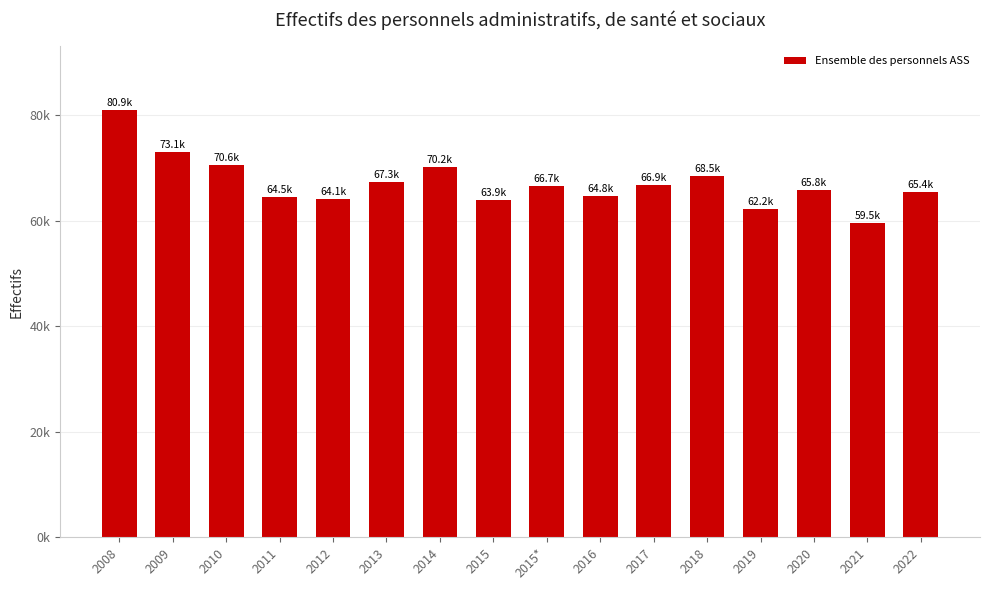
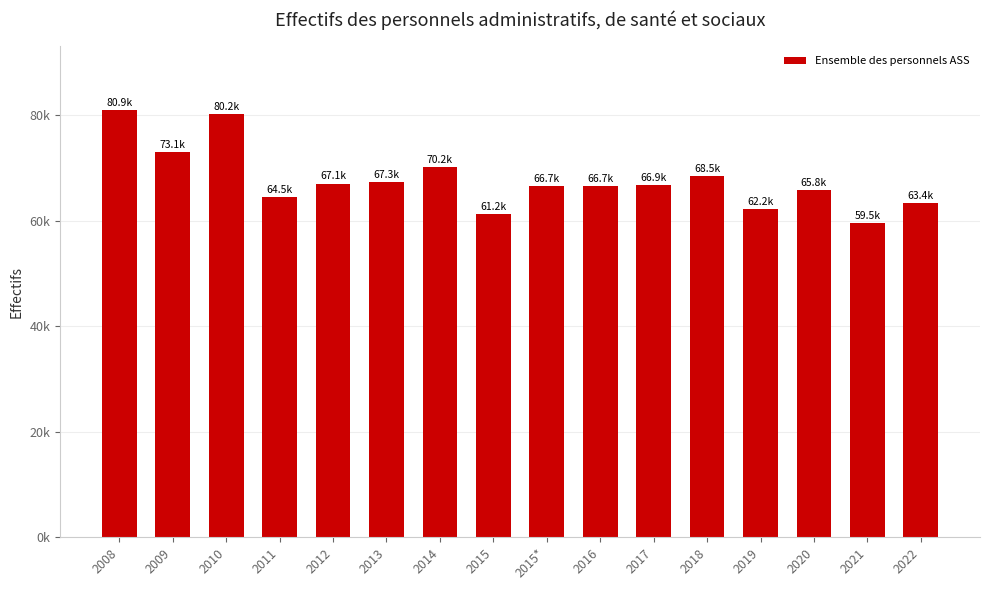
2010: 70.6k -> 80.2k
2012: 64.1k -> 67.1k
2015: 63.9k -> 61.2k
2016: 64.8k -> 66.7k
2022: 65.4k -> 63.4k
